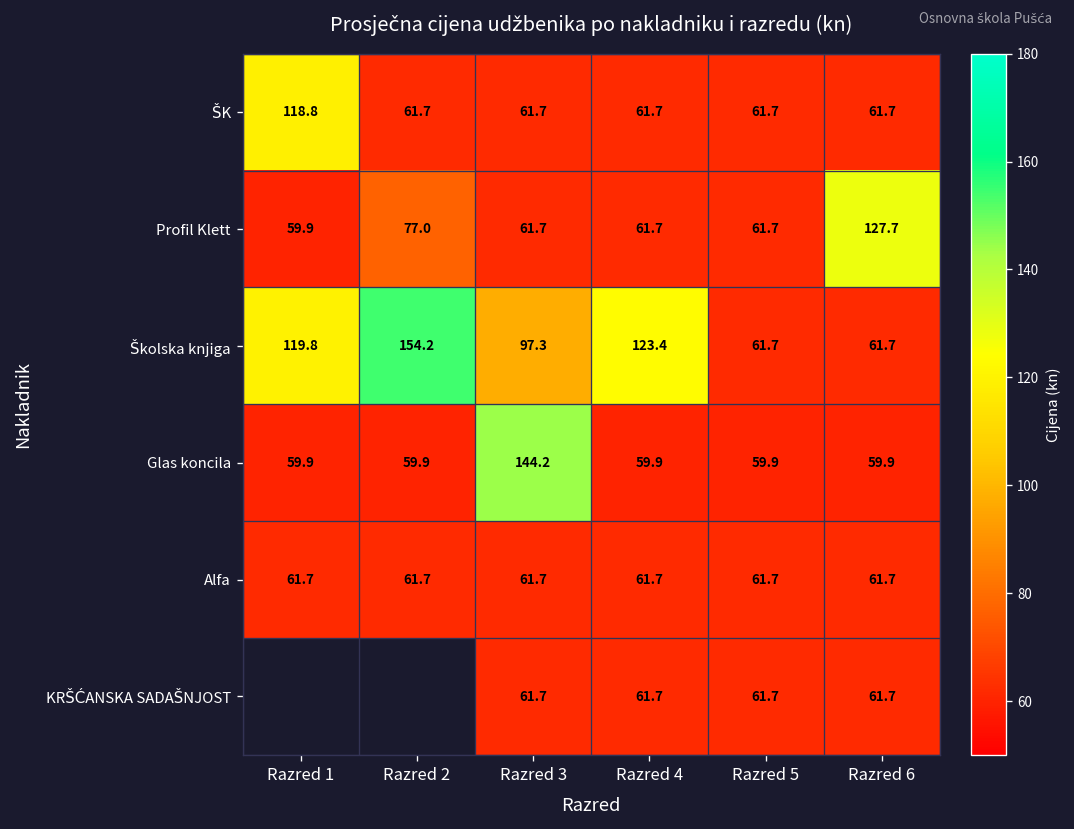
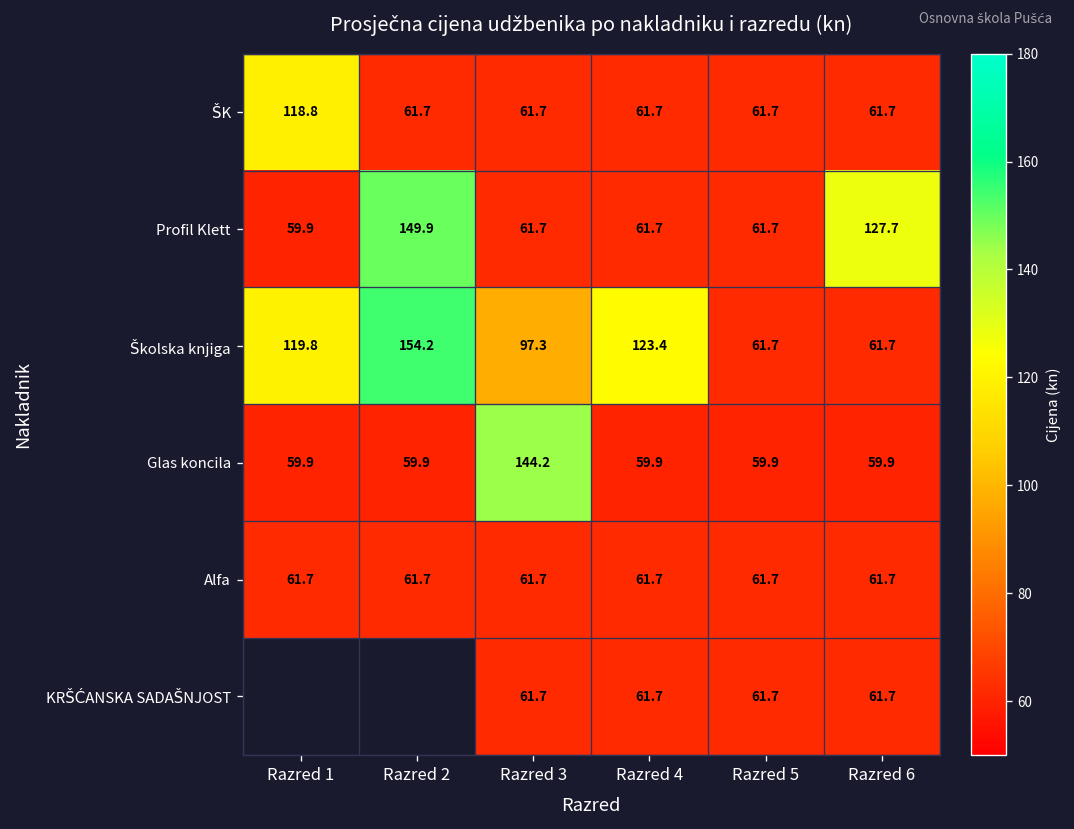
Profil Klett, Razred 2: 77.0 -> 149.9
